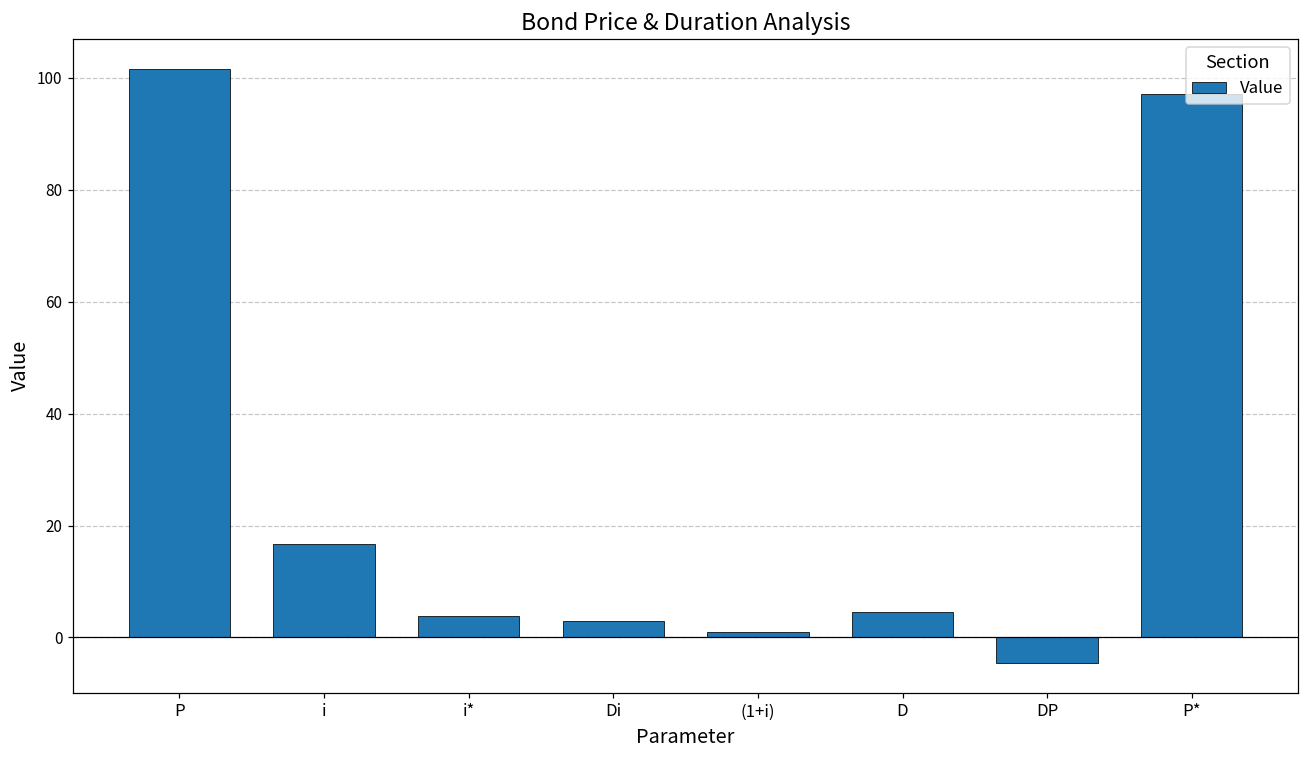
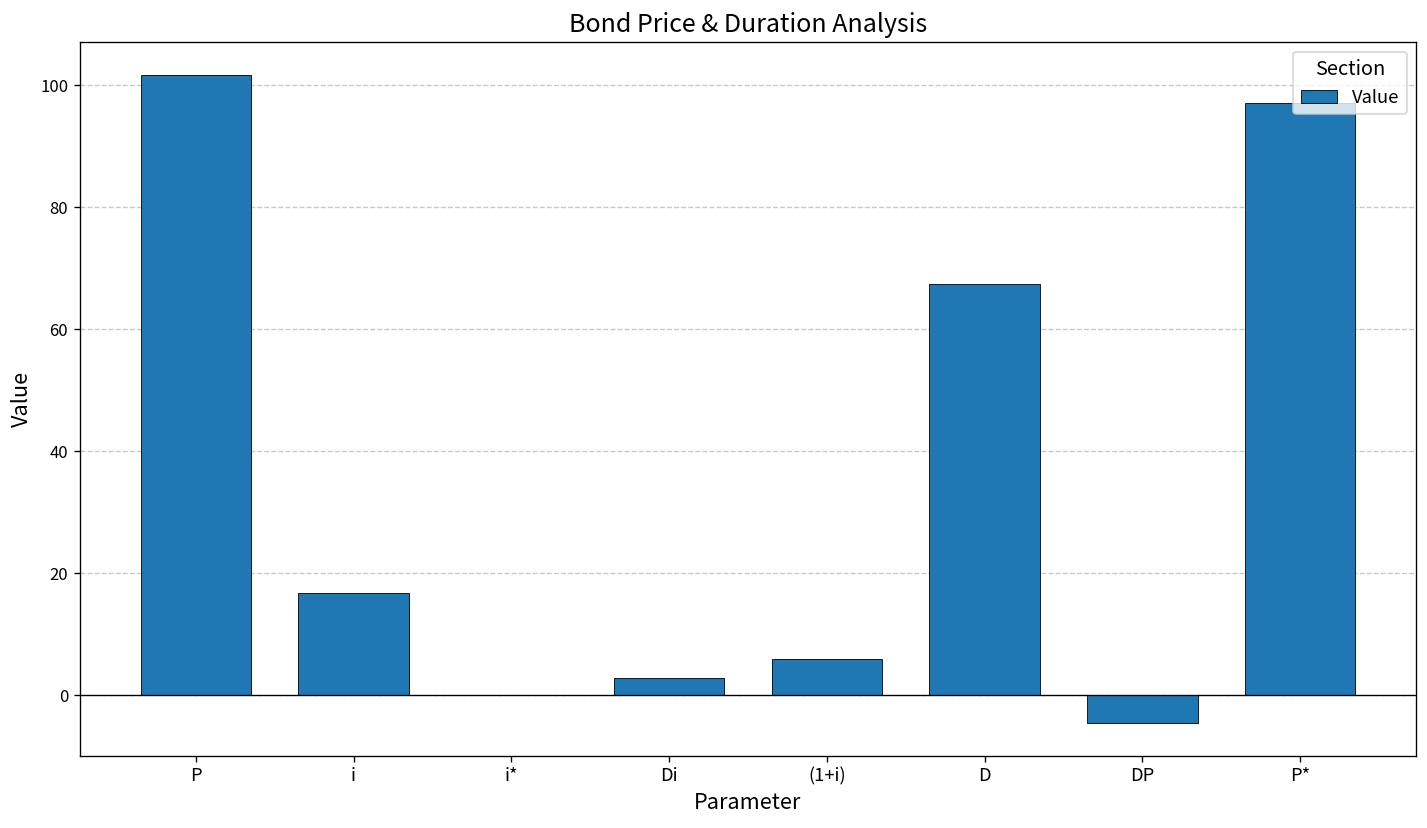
i*: 4 -> 0
(1+i): 1 -> 6
D: 5 -> 67
